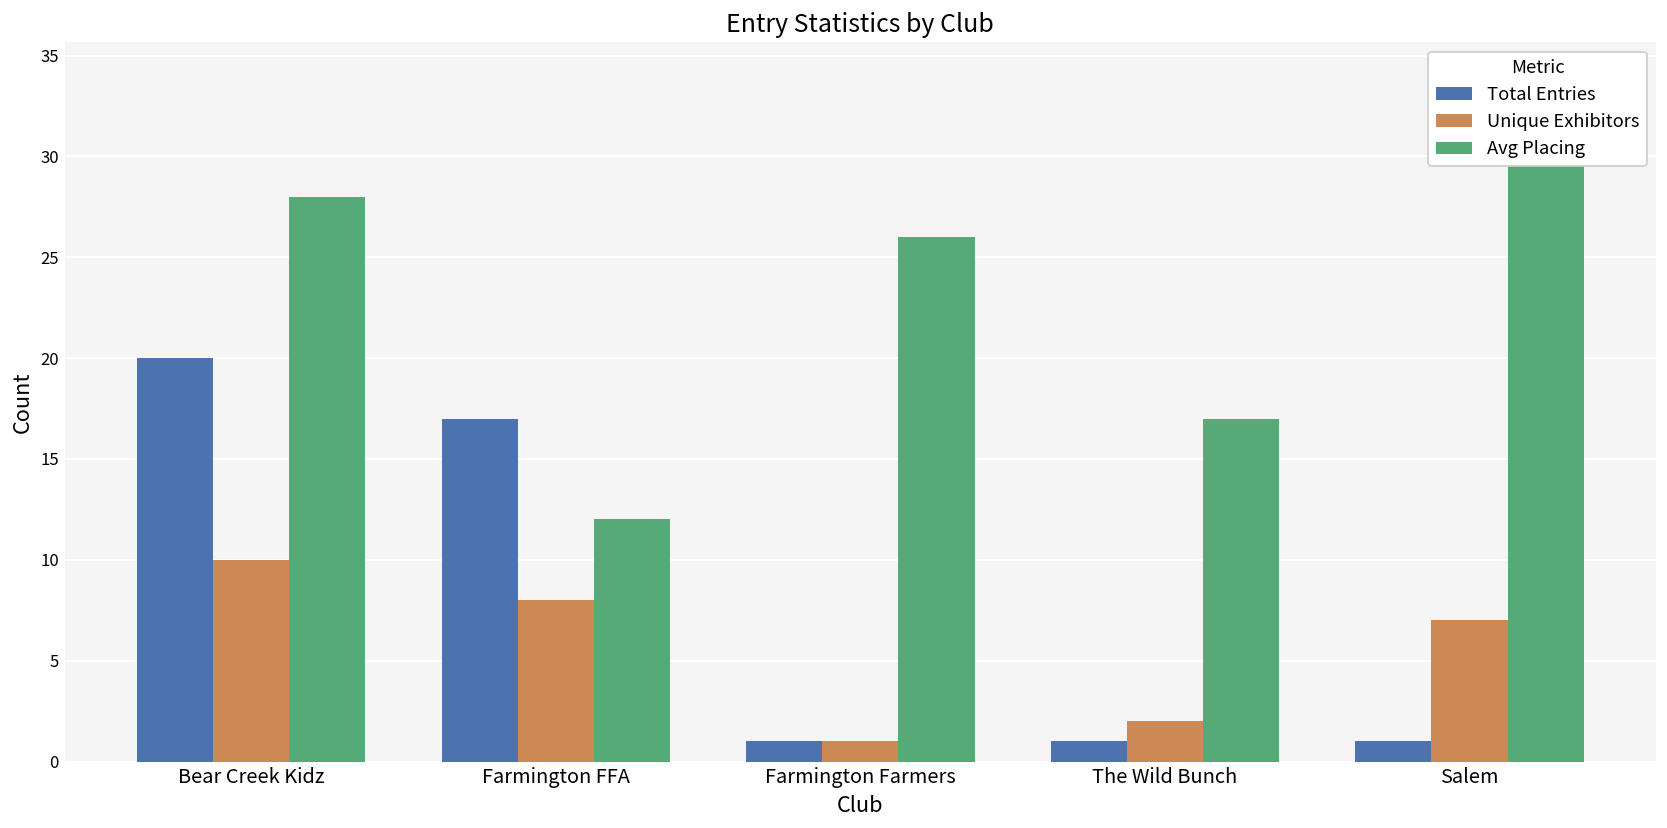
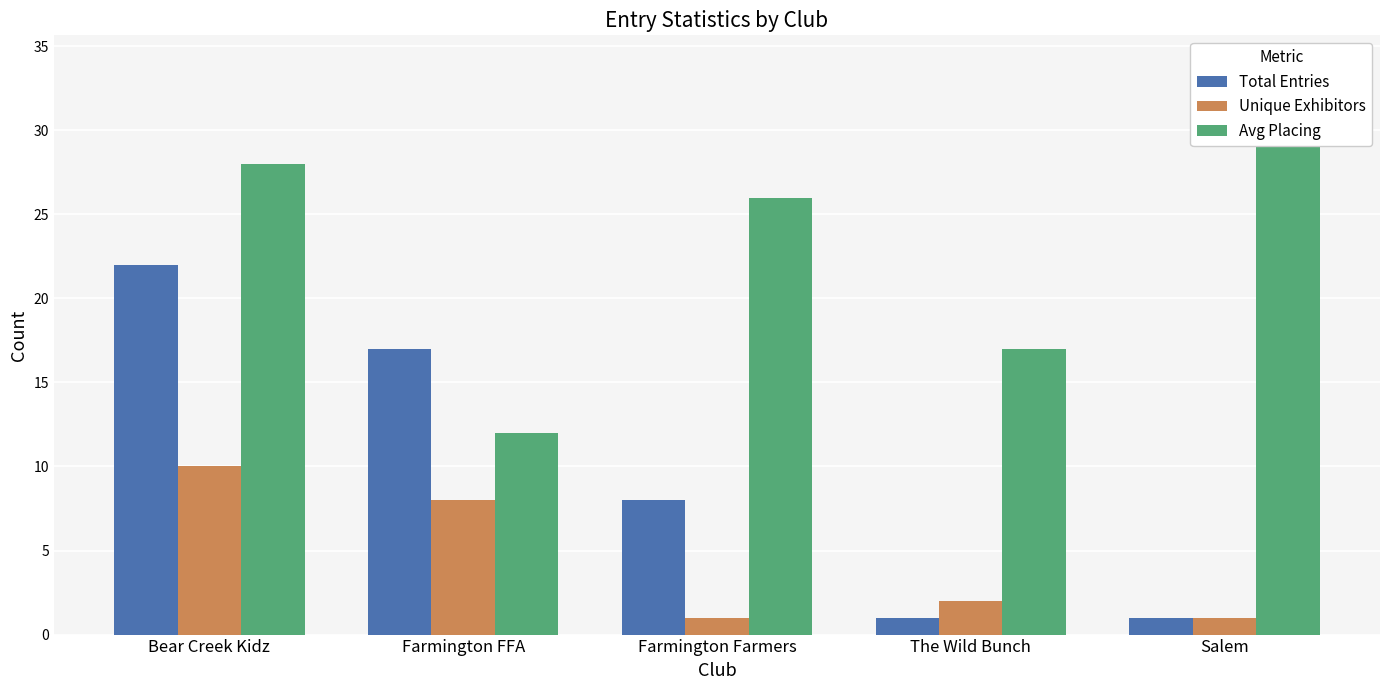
Total Entries, Bear Creek Kidz: 20 -> 22
Total Entries, Farmington Farmers: 1 -> 8
Unique Exhibitors, Salem: 7 -> 1
